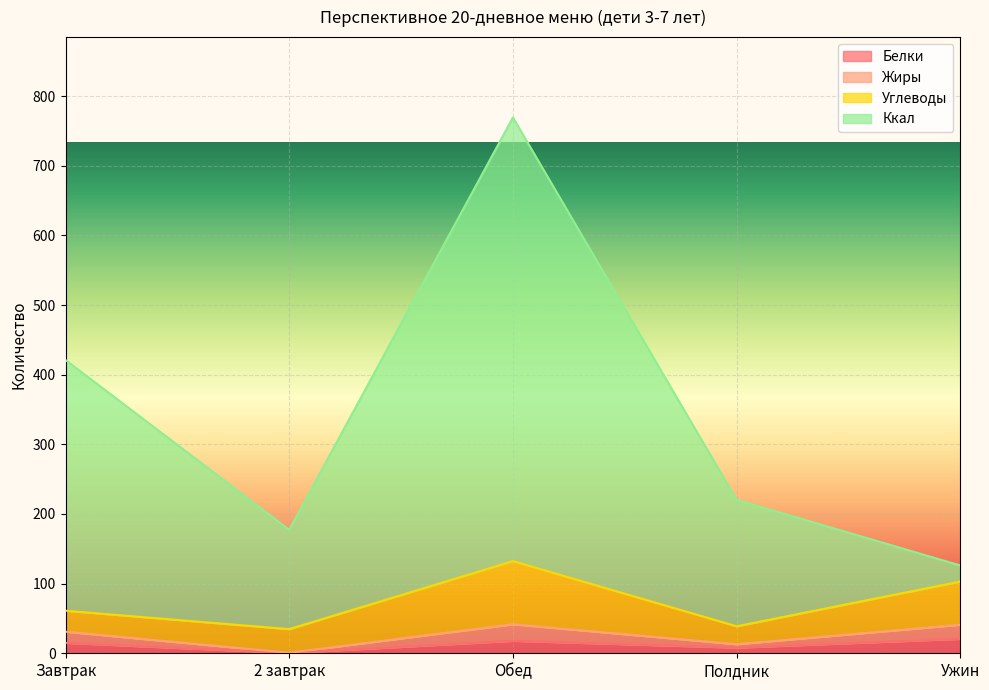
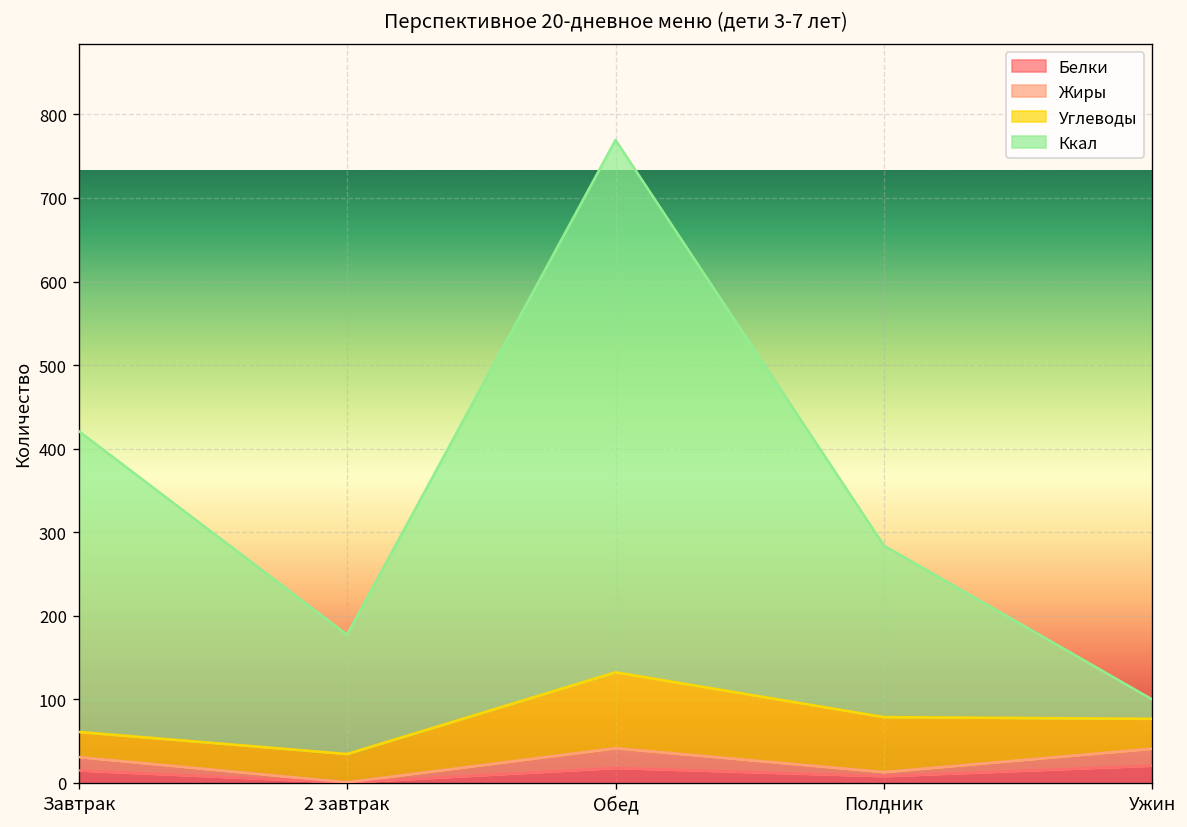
Углеводы, Полдник: 30 -> 70
Ккал, Полдник: 180 -> 210
Углеводы, Ужин: 60 -> 40
